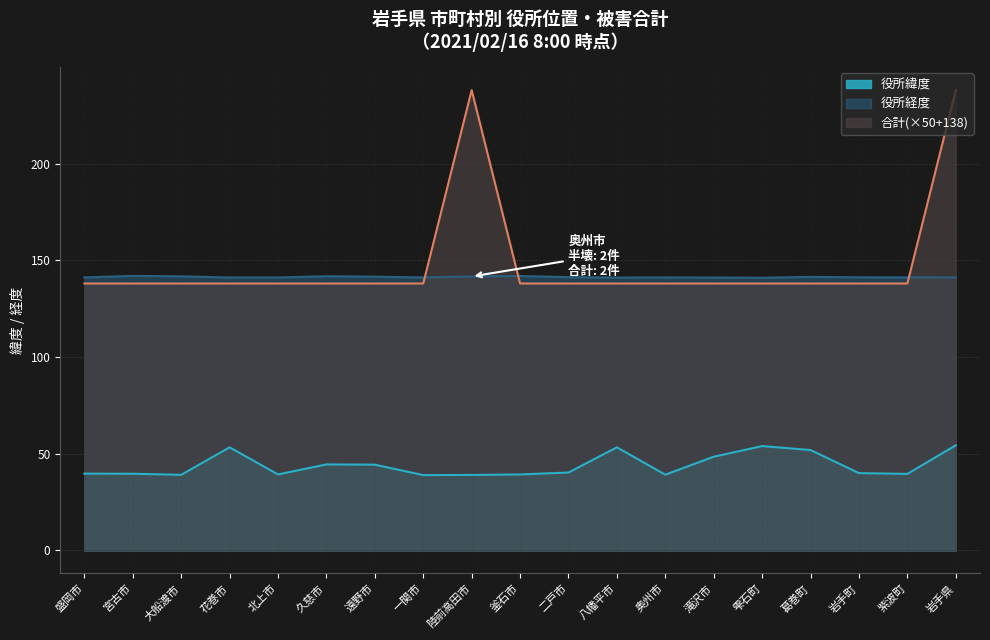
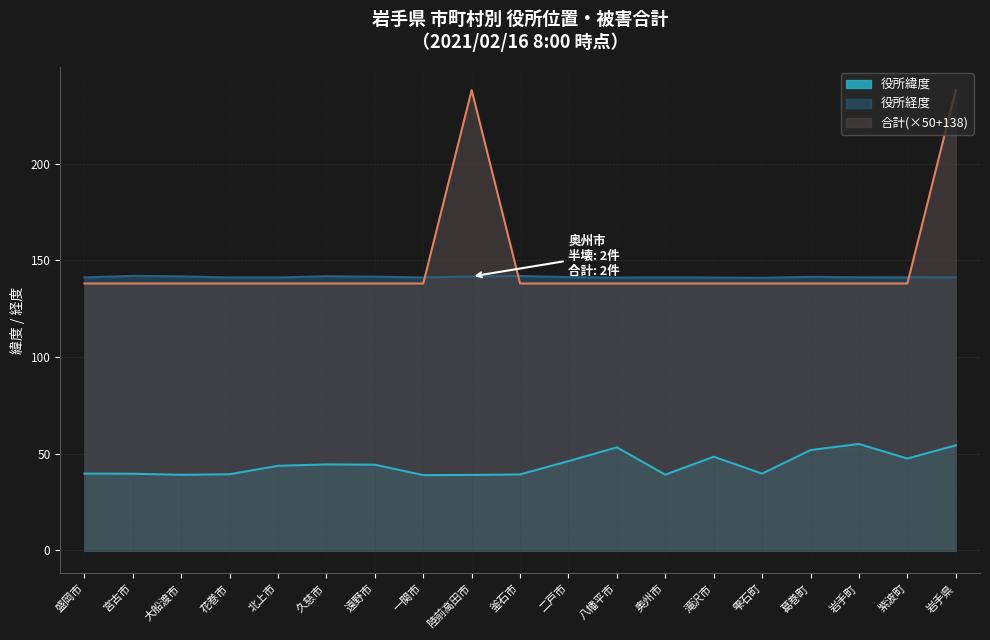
役所緯度, 花巻市: 53 -> 39
役所緯度, 北上市: 39 -> 44
役所緯度, 二戸市: 40 -> 46
役所緯度, 雫石町: 54 -> 40
役所緯度, 岩手町: 40 -> 55
役所緯度, 紫波町: 40 -> 48
